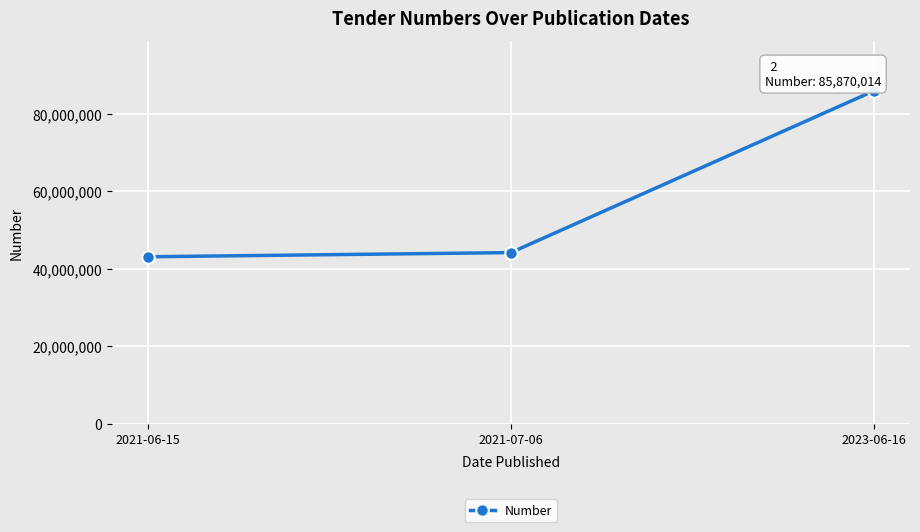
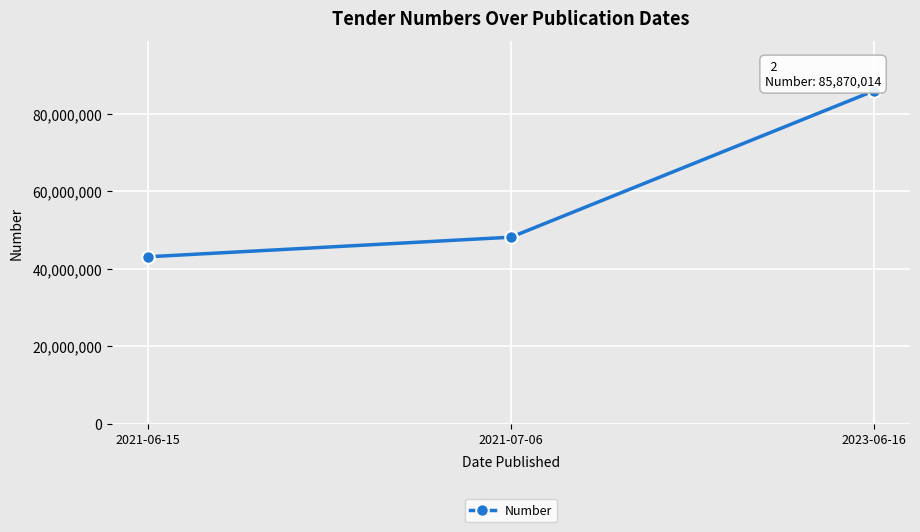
2021-07-06: 44,000,000 -> 48,000,000
